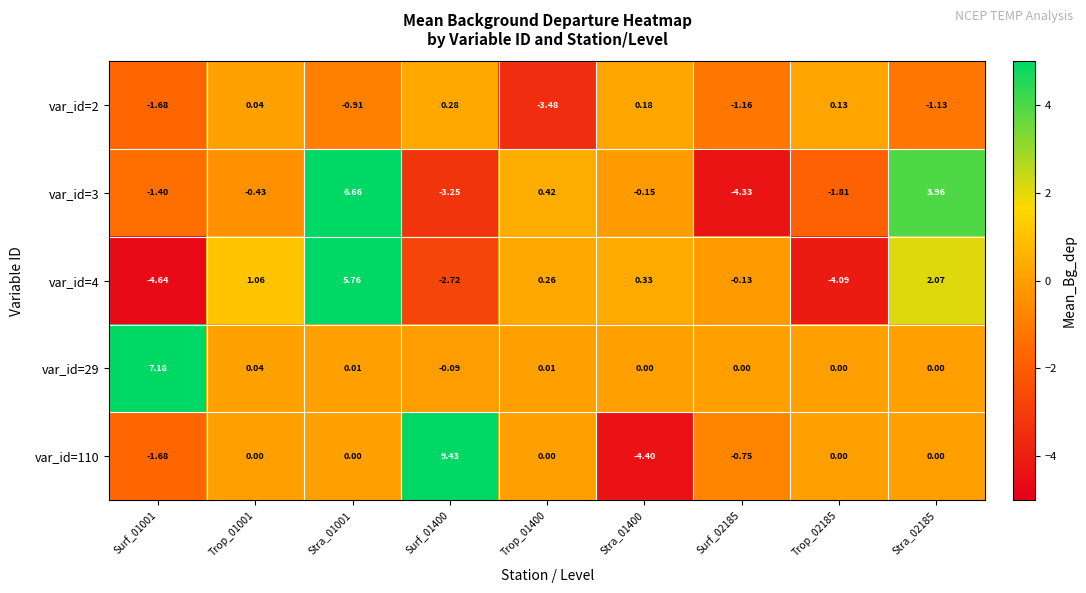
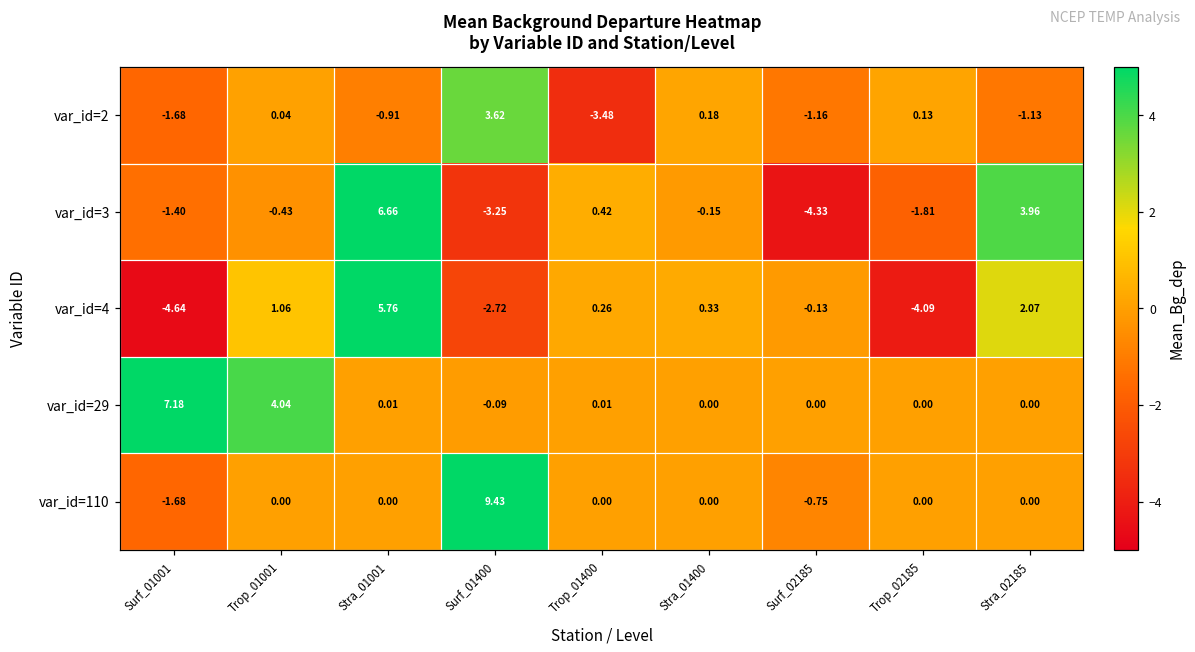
var_id=2, Surf_01400: 0.28 -> 3.62
var_id=29, Trop_01001: 0.04 -> 4.04
var_id=110, Stra_01400: -4.40 -> 0.00
